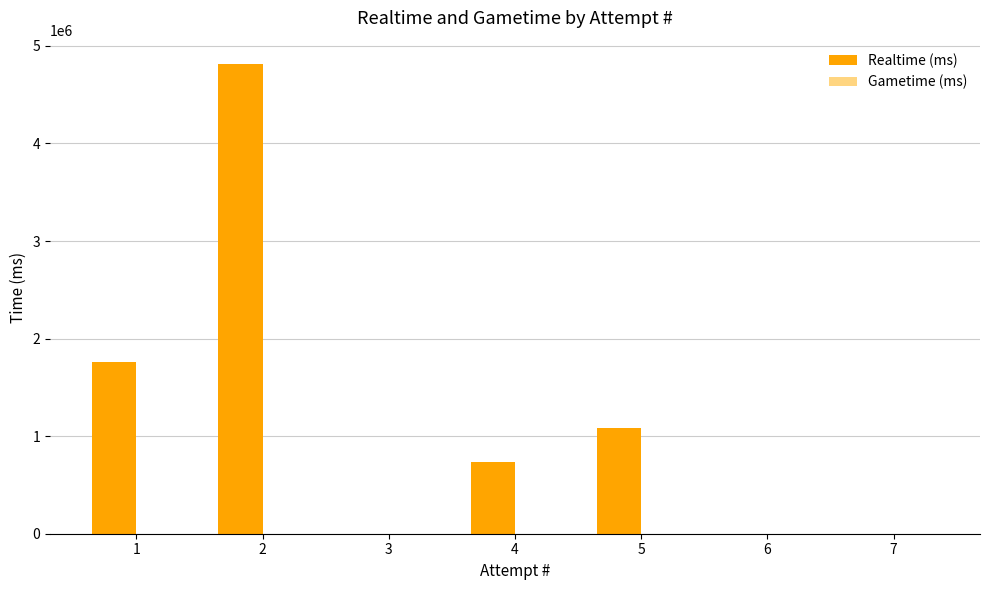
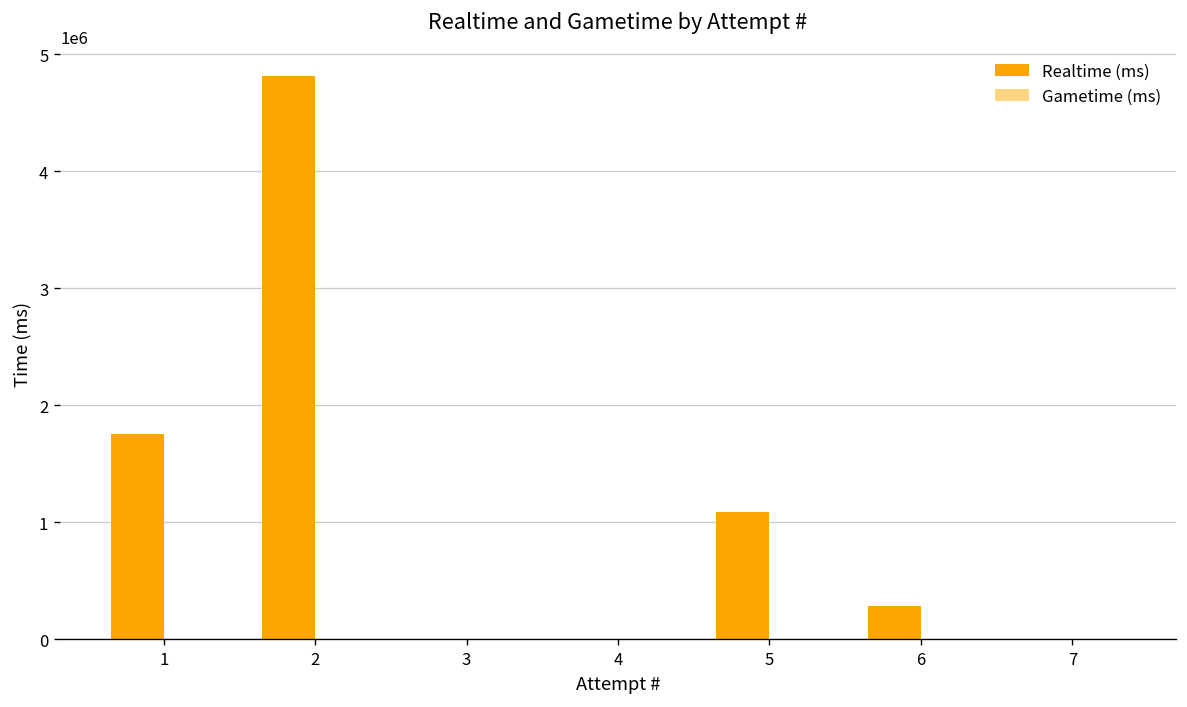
Realtime (ms), 4: 700000 -> 0
Realtime (ms), 6: 0 -> 300000
